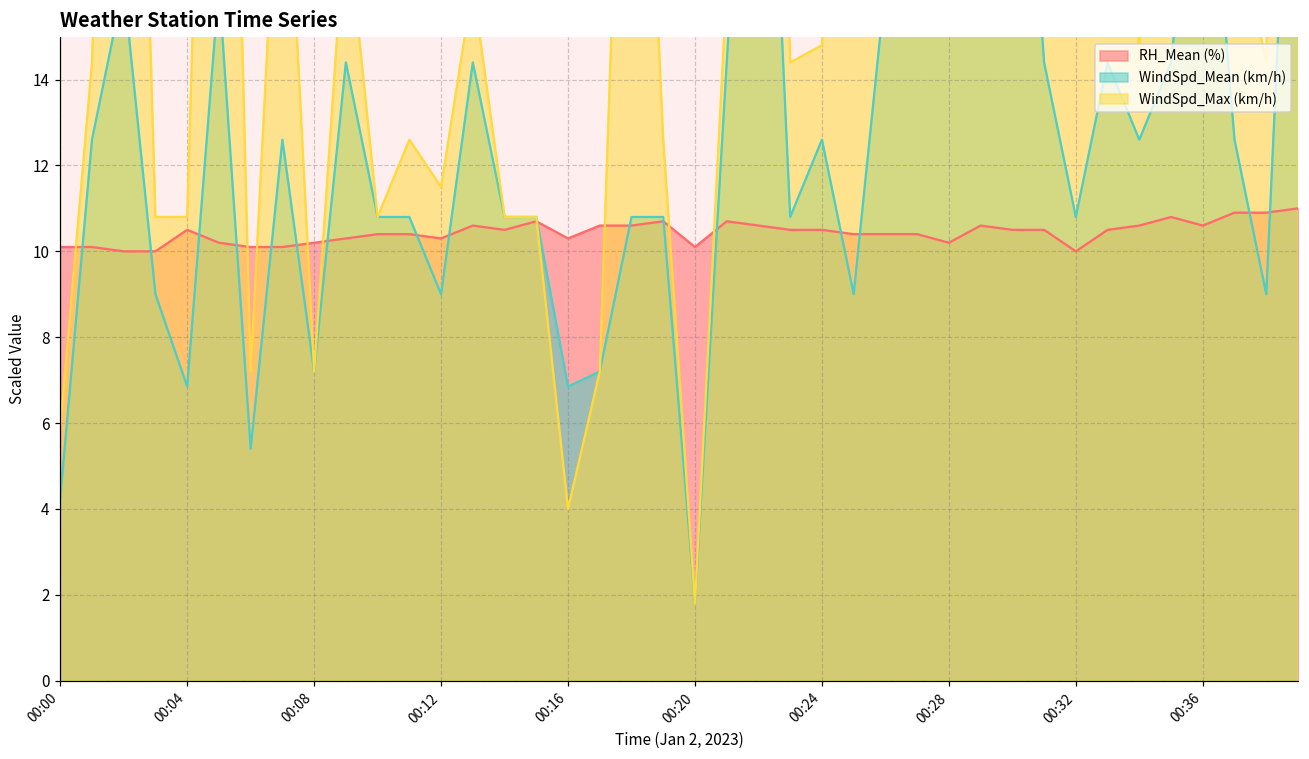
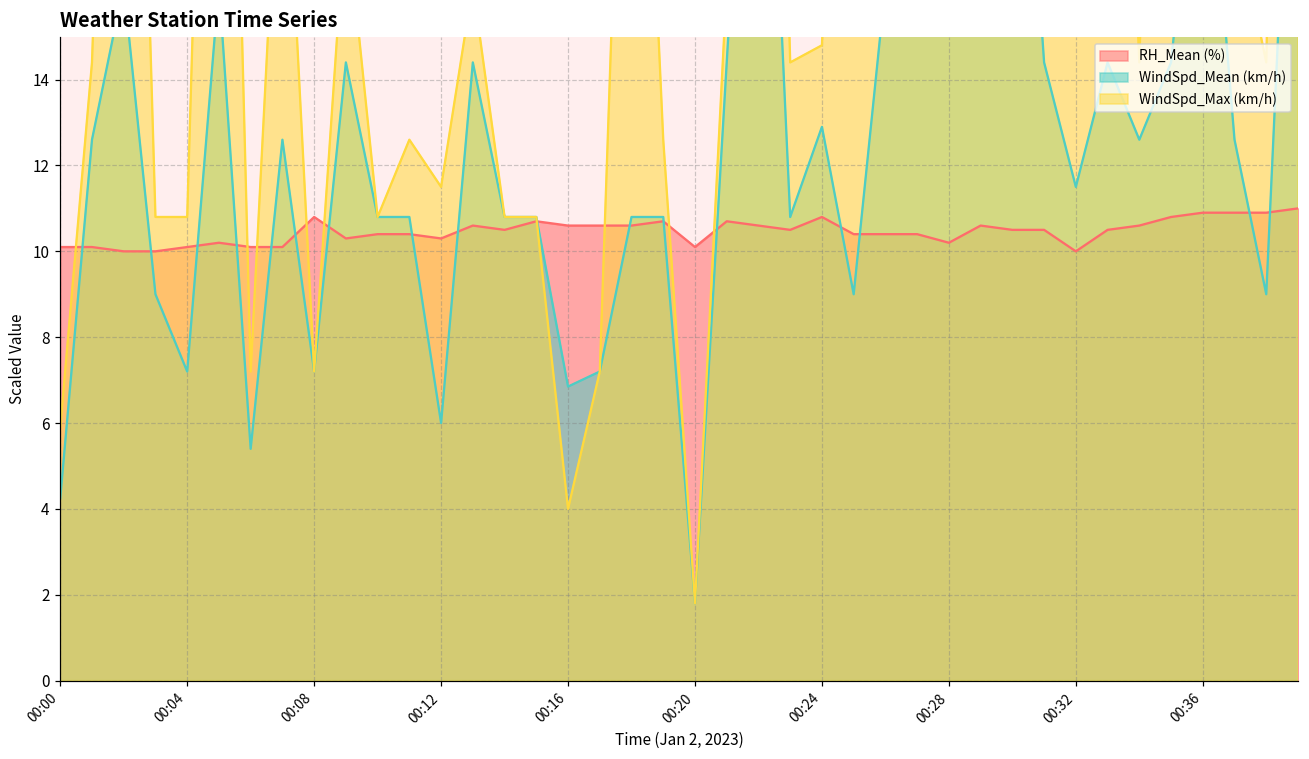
RH_Mean (%), 00:04: 10.5 -> 10.1
WindSpd_Mean (km/h), 00:04: 6.9 -> 7.2
RH_Mean (%), 00:08: 10.2 -> 10.8
WindSpd_Mean (km/h), 00:12: 9.0 -> 6.0
RH_Mean (%), 00:16: 10.3 -> 10.6
RH_Mean (%), 00:24: 10.5 -> 10.8
WindSpd_Mean (km/h), 00:24: 12.6 -> 12.9
WindSpd_Mean (km/h), 00:32: 10.8 -> 11.5
RH_Mean (%), 00:36: 10.6 -> 10.9
